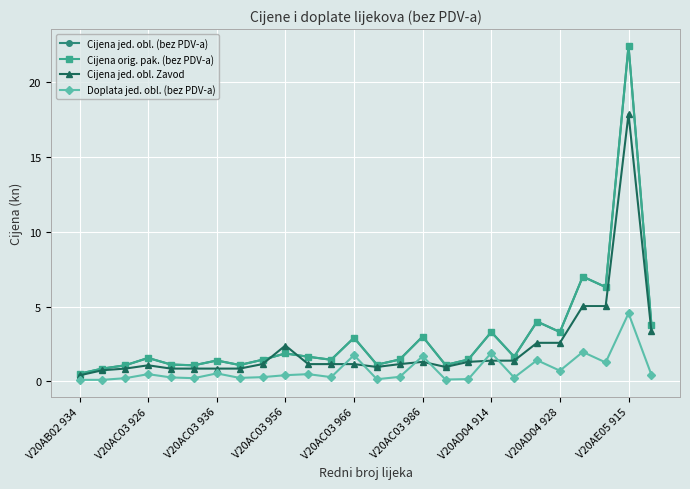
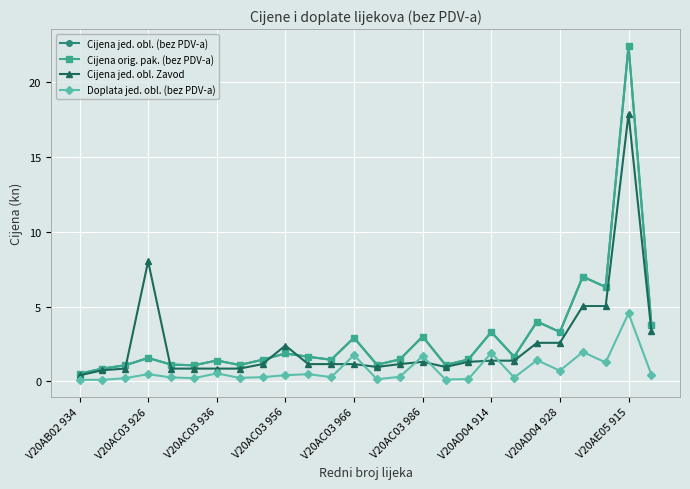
Cijena jed. obl. Zavod, V20AC03 926: 1.1 -> 8.0
